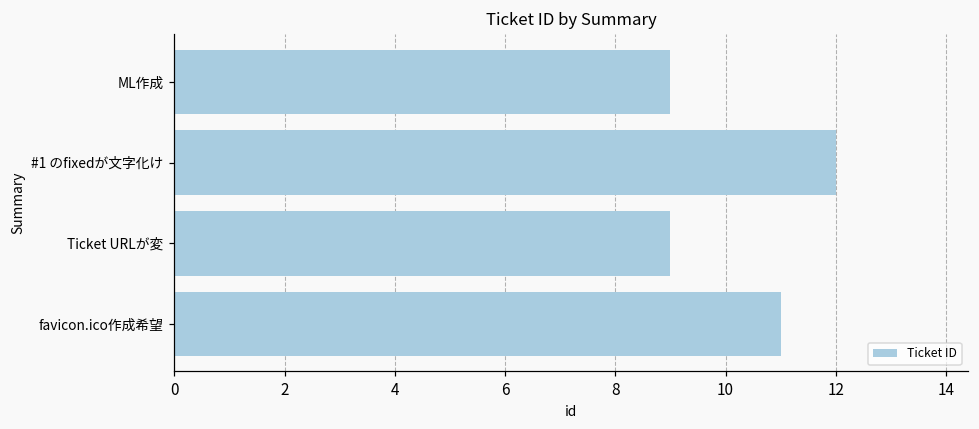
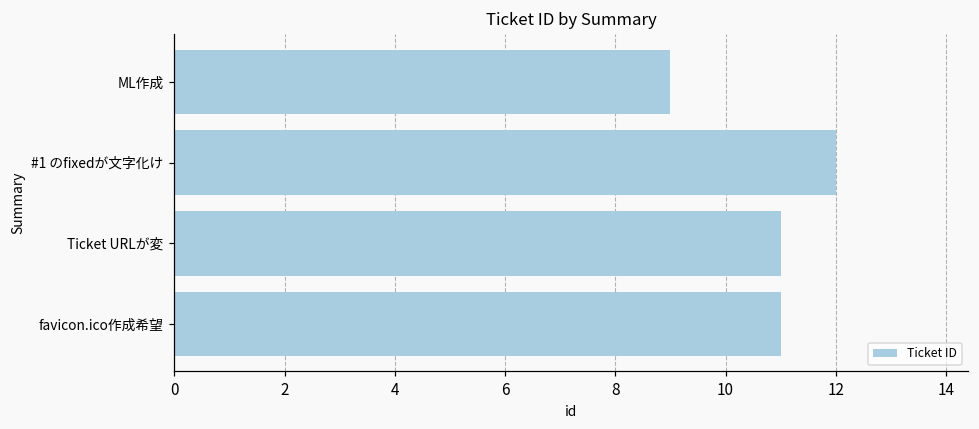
Ticket URLが変: 9 -> 11
